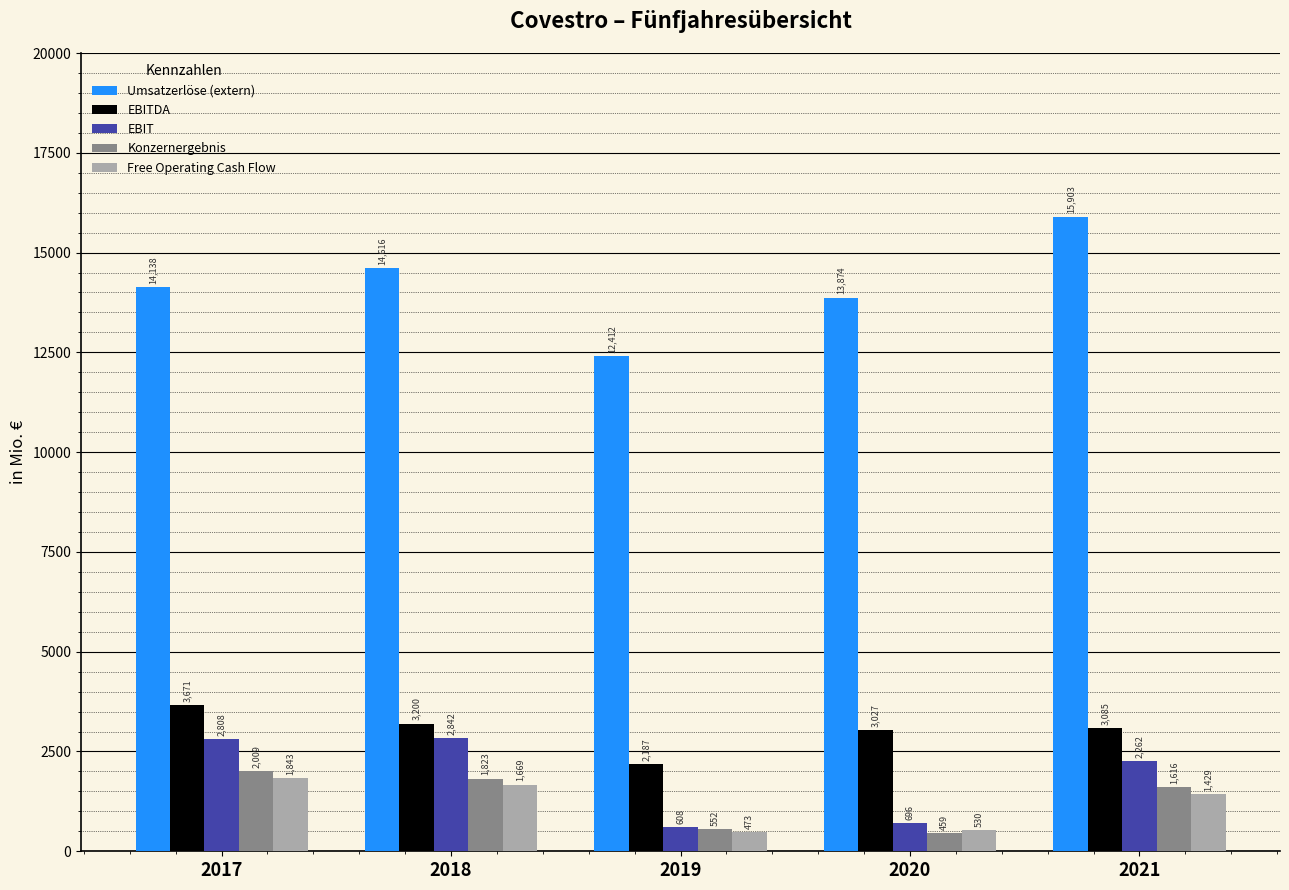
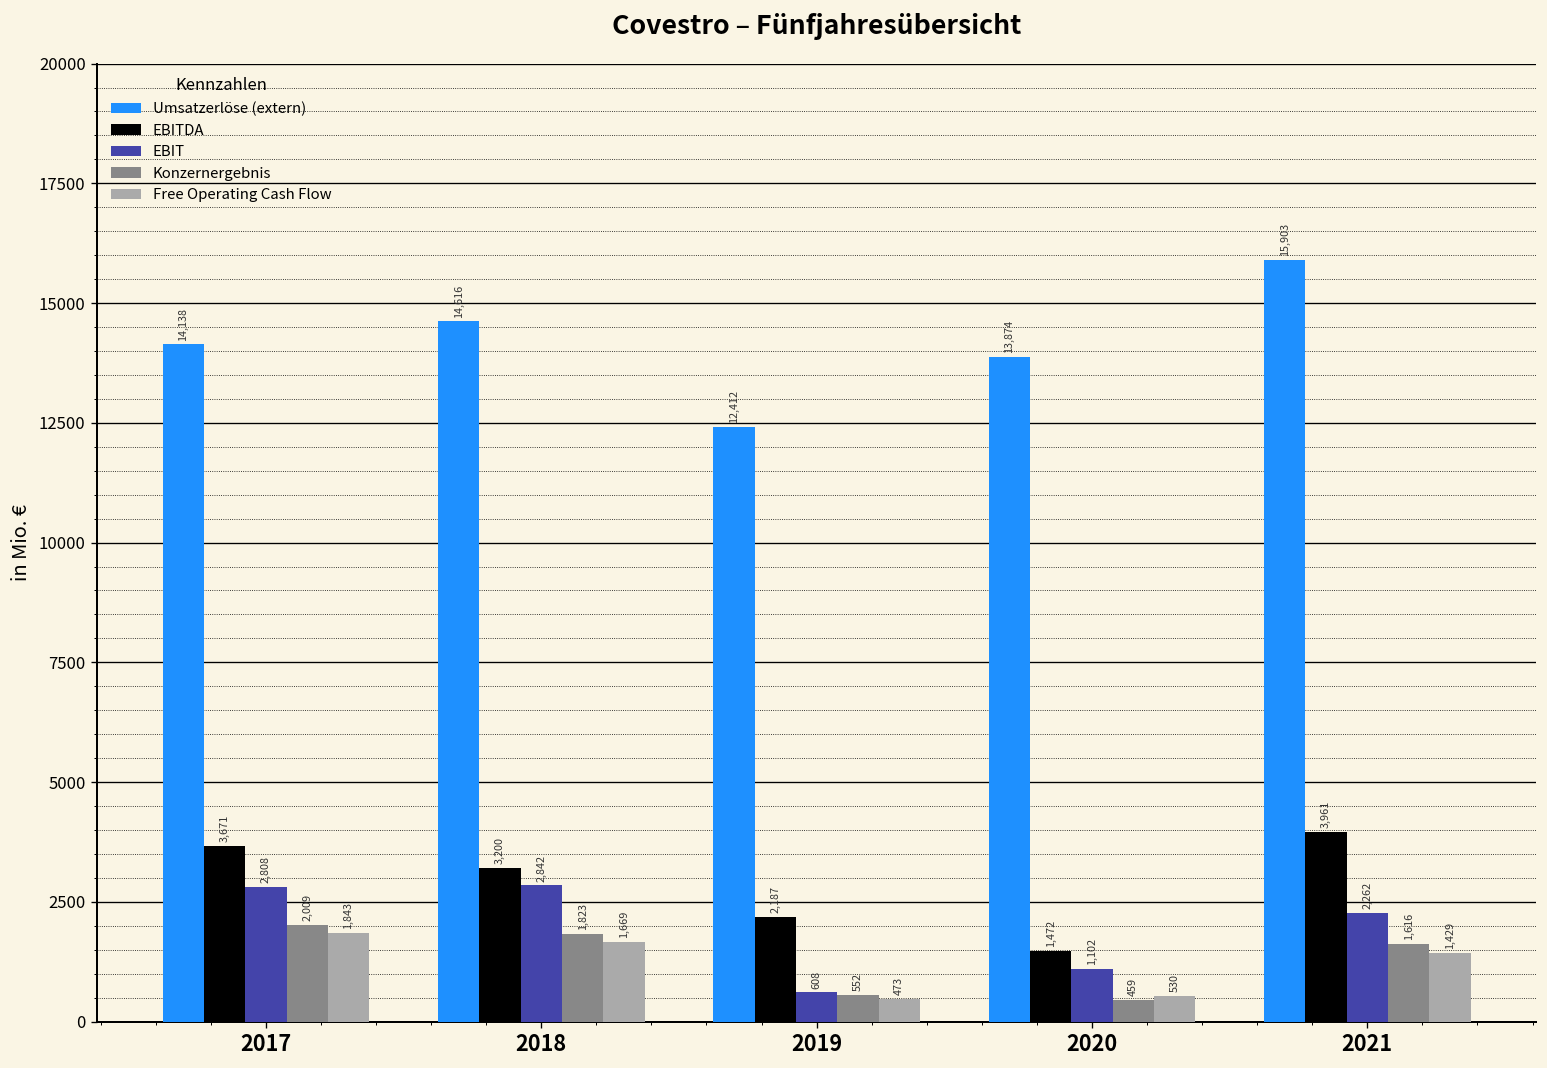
EBITDA, 2020: 3,027 -> 1,472
EBIT, 2020: 696 -> 1,102
EBITDA, 2021: 3,085 -> 3,961
